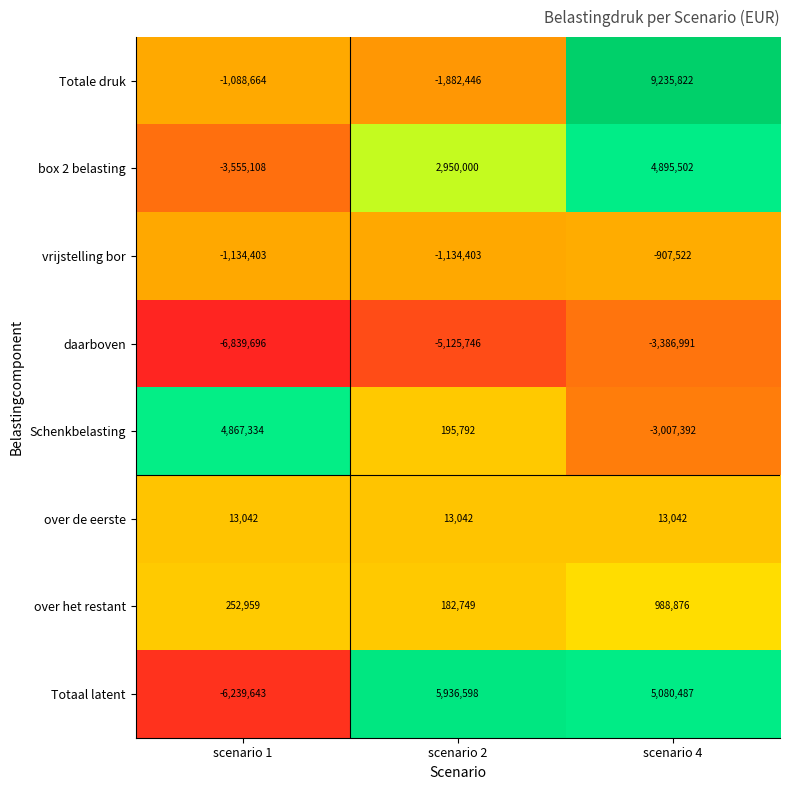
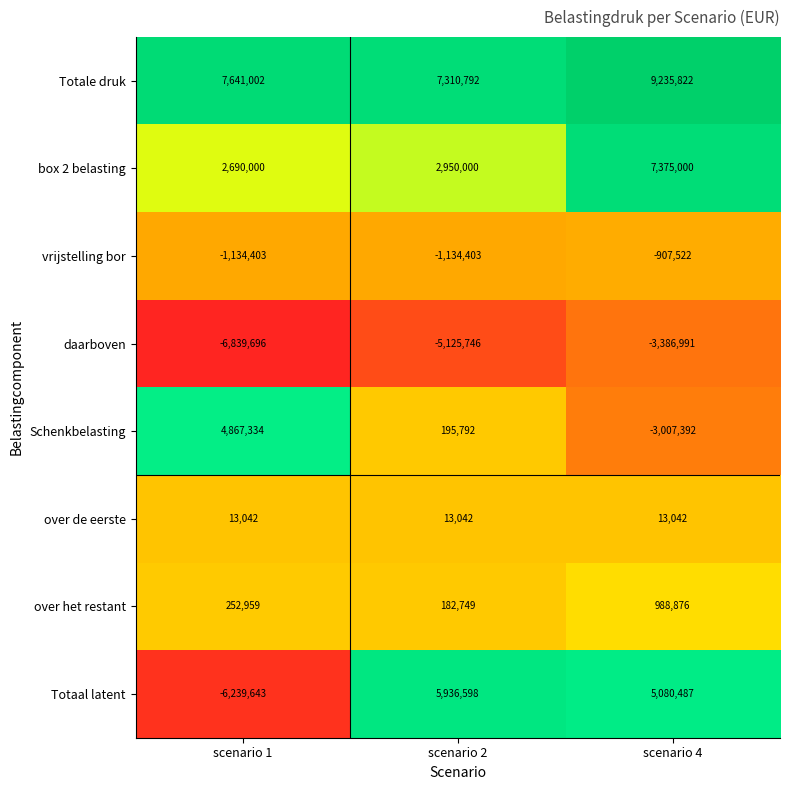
Totale druk, scenario 1: -1,088,664 -> 7,641,002
Totale druk, scenario 2: -1,882,446 -> 7,310,792
box 2 belasting, scenario 1: -3,555,108 -> 2,690,000
box 2 belasting, scenario 4: 4,895,502 -> 7,375,000
